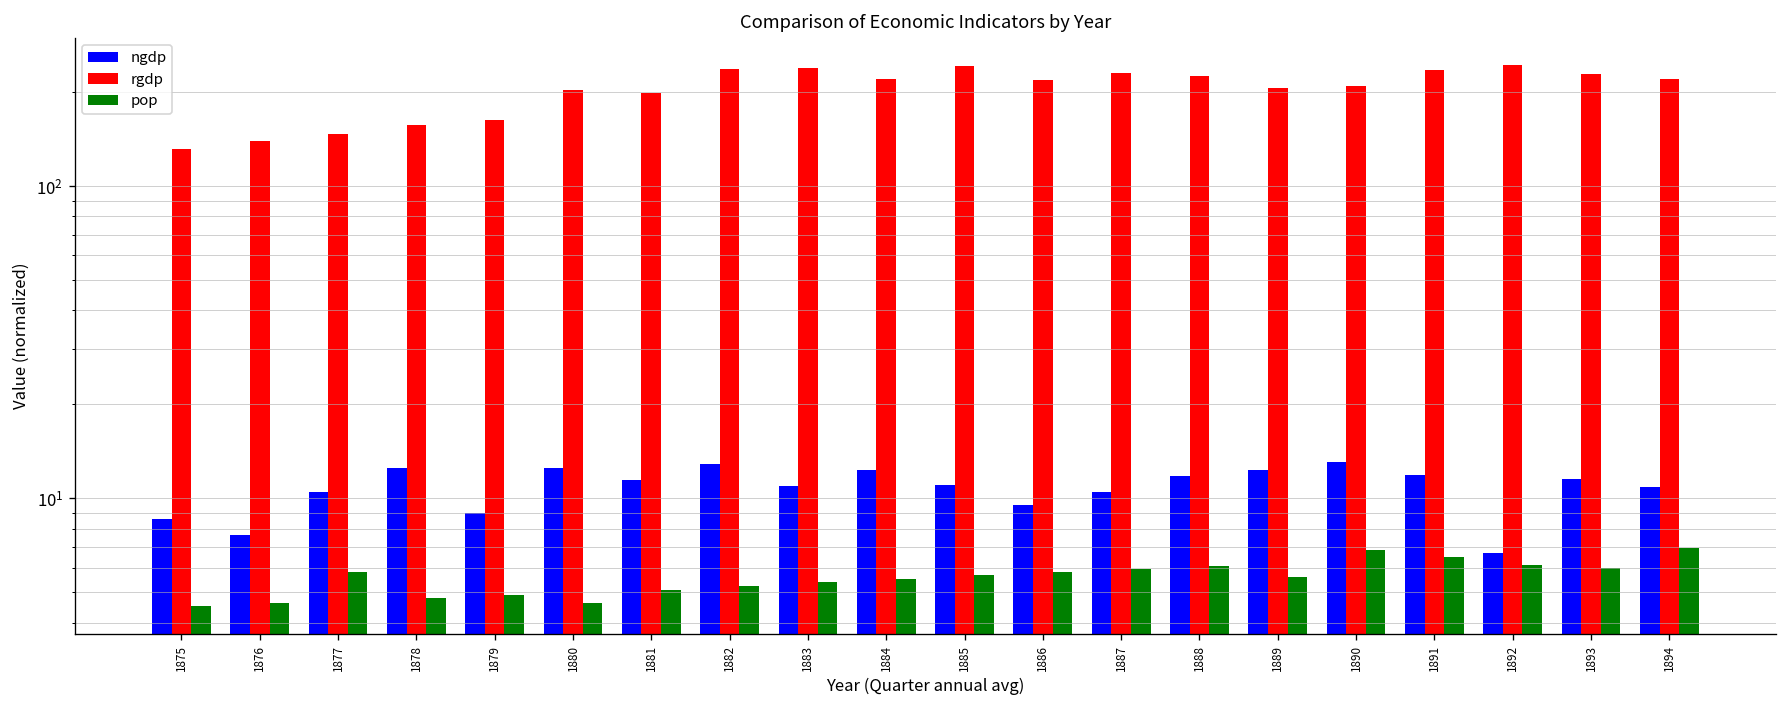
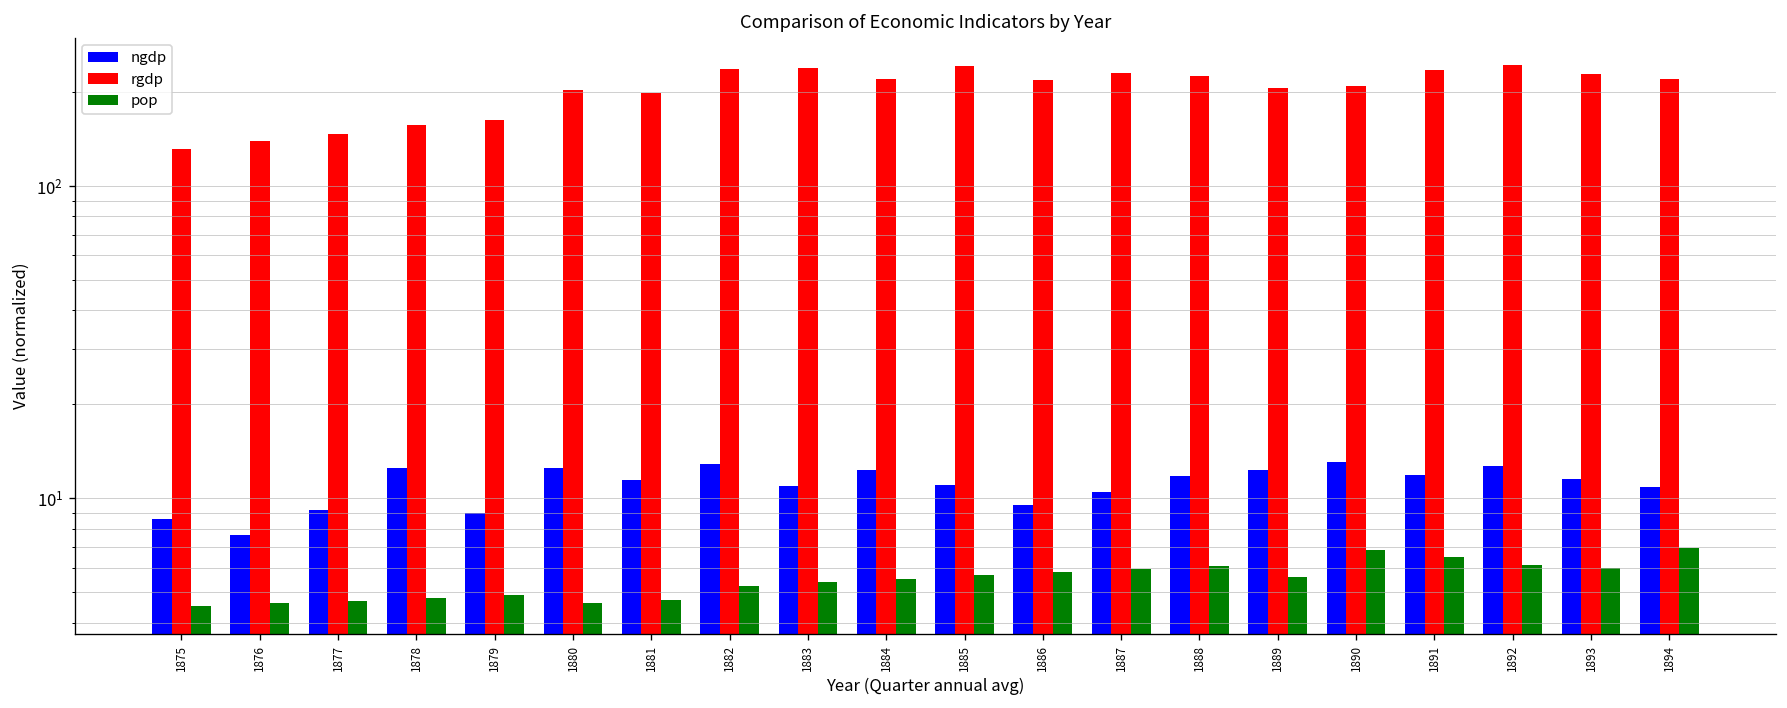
ngdp, 1877: 10.5 -> 9.2
pop, 1877: 5.8 -> 4.7
pop, 1881: 5.1 -> 4.7
ngdp, 1892: 6.7 -> 13
